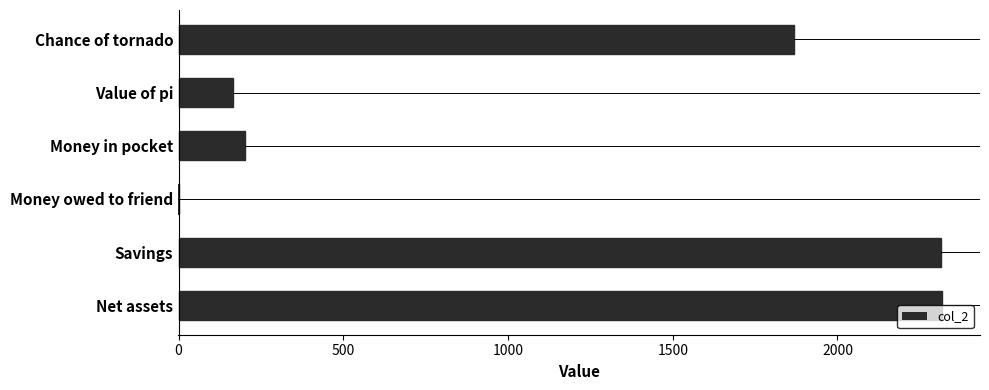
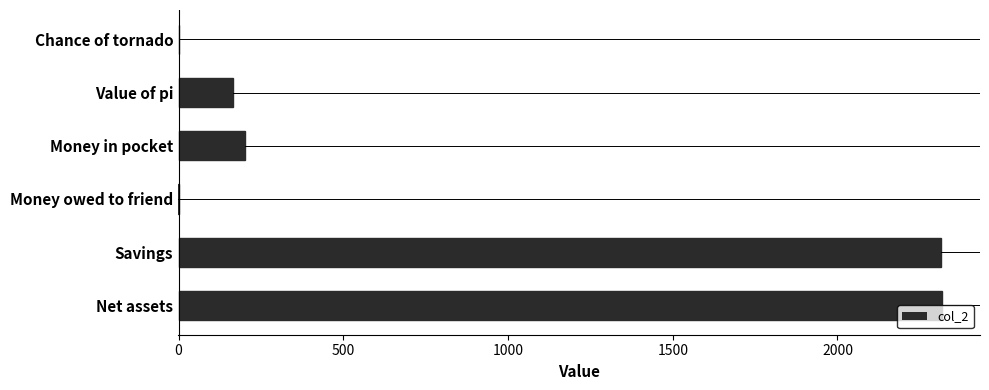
col_2, Chance of tornado: 1870 -> 0
